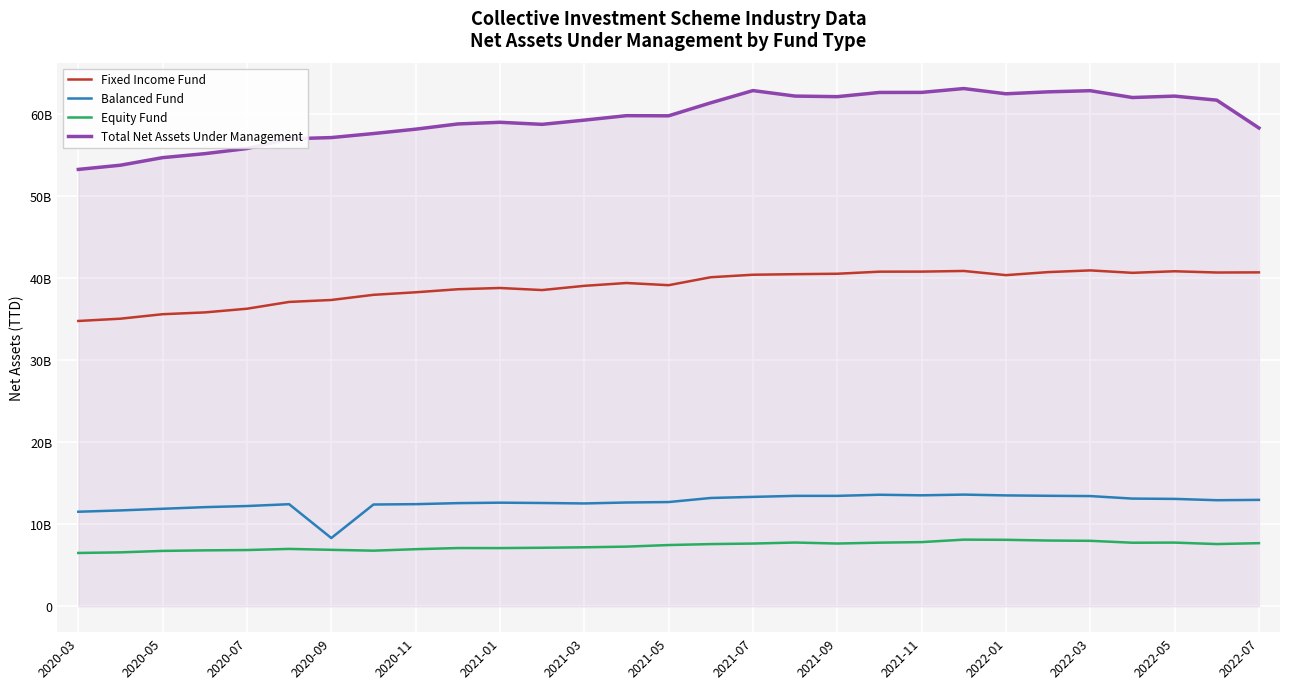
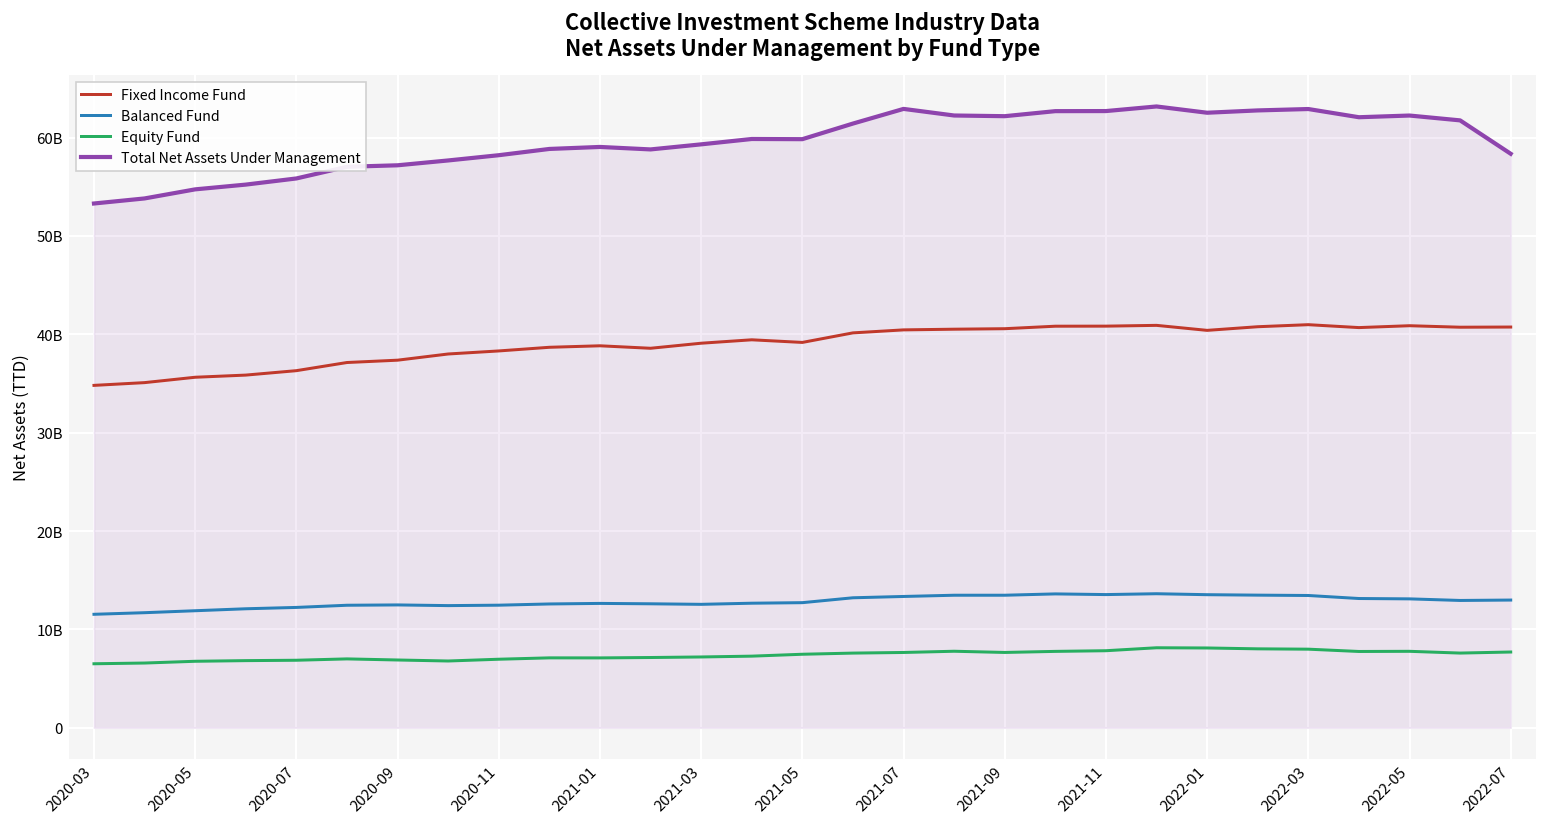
Balanced Fund, 2020-09: 8000000000 -> 12000000000
